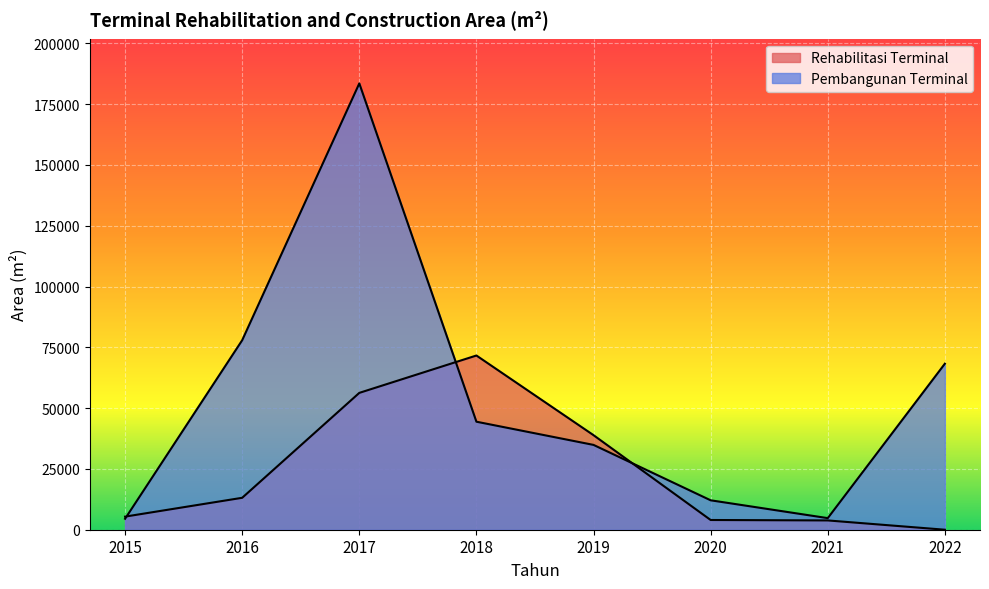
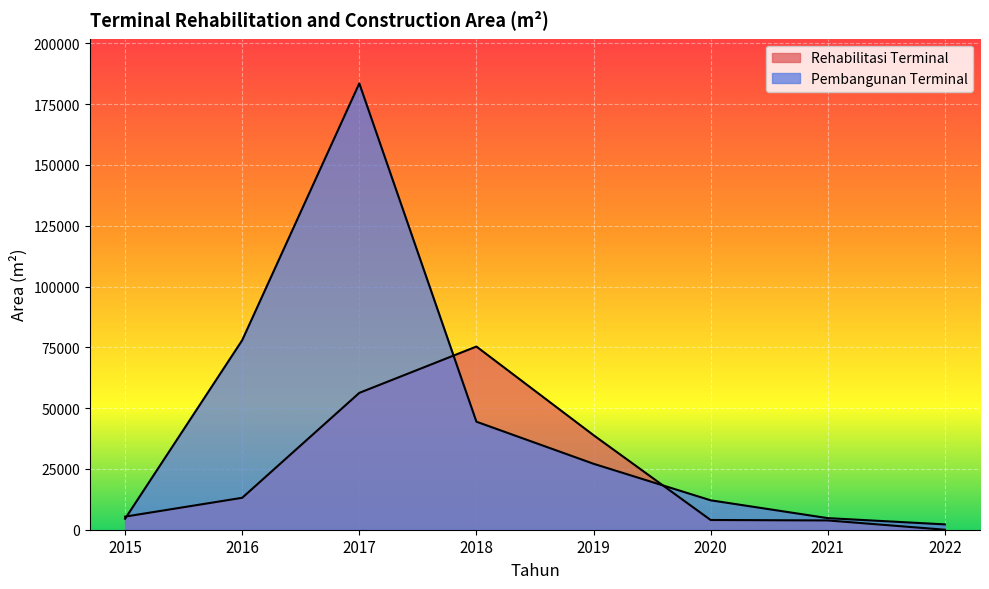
Rehabilitasi Terminal, 2018: 72000 -> 75000
Pembangunan Terminal, 2019: 35000 -> 27000
Pembangunan Terminal, 2022: 68000 -> 2000
